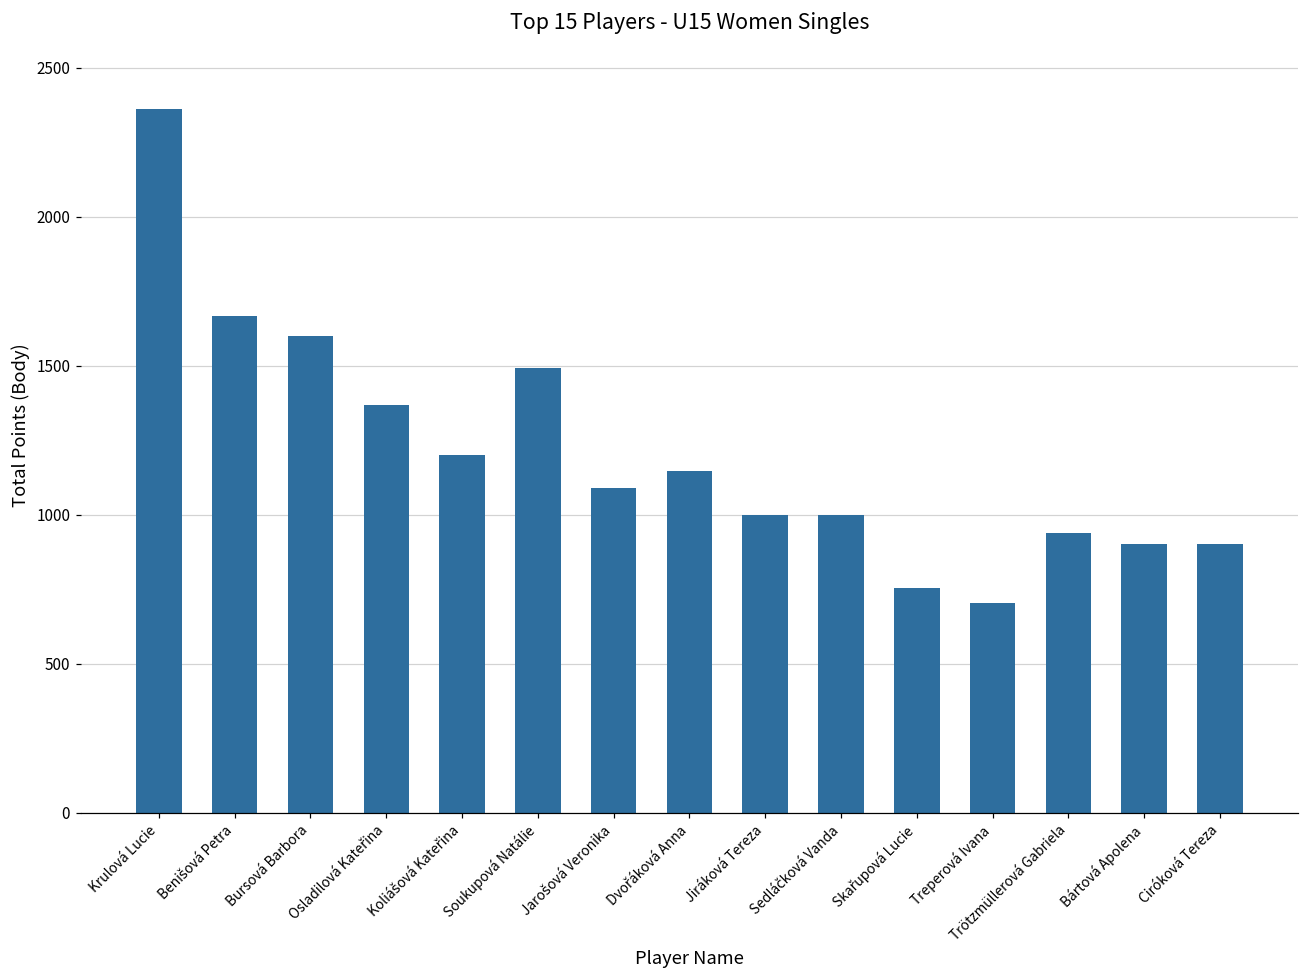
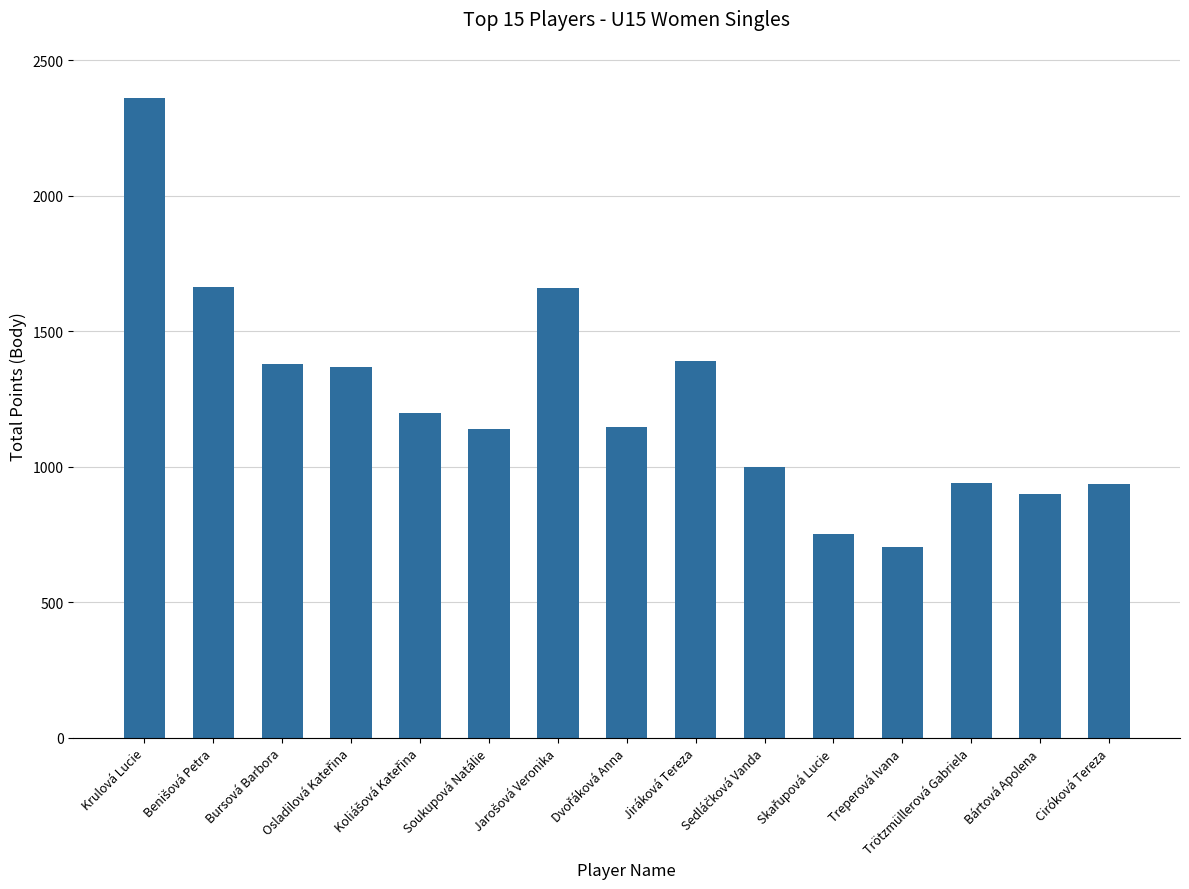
Bursová Barbora: 1600 -> 1380
Soukupová Natálie: 1490 -> 1140
Jarošová Veronika: 1090 -> 1660
Jiráková Tereza: 1000 -> 1390
Ciróková Tereza: 900 -> 940
